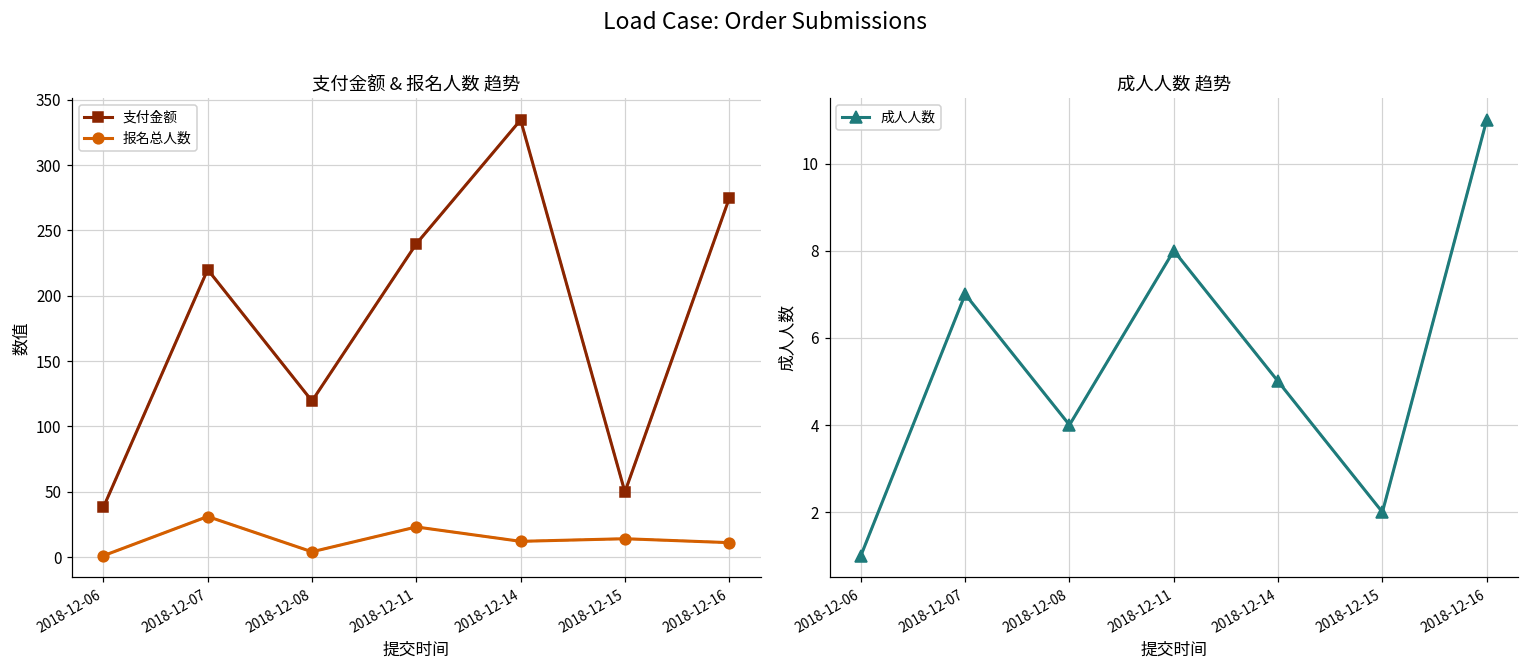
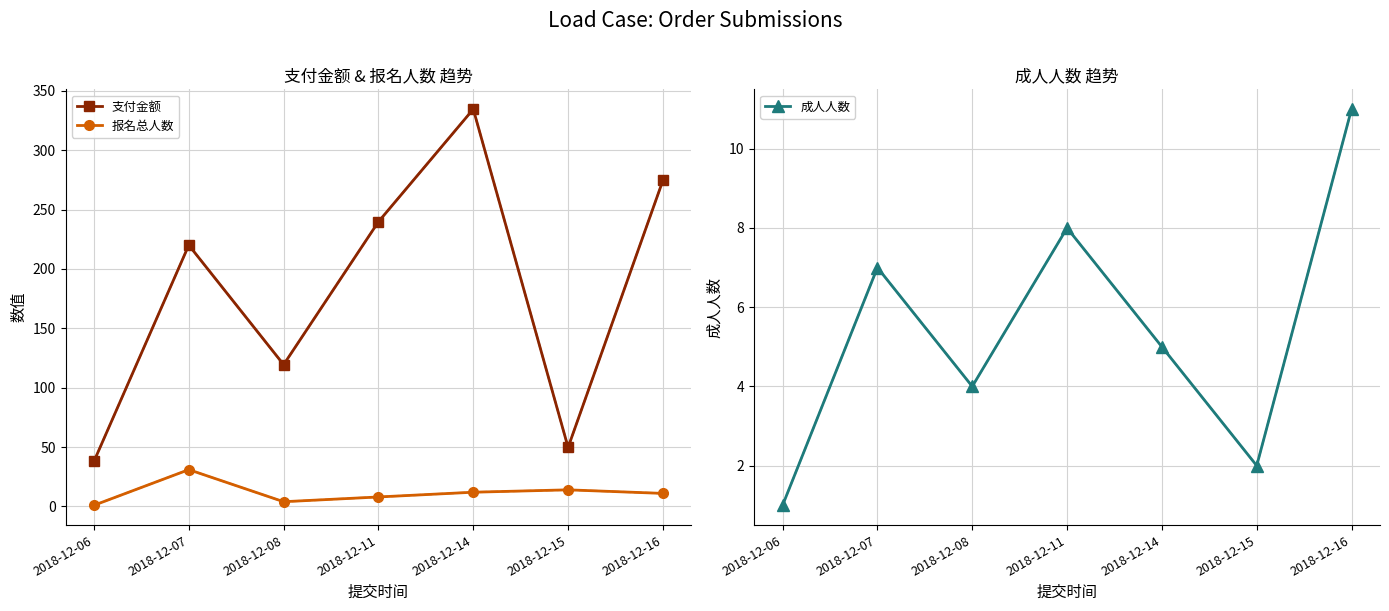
支付金额 & 报名人数 趋势, 报名总人数, 2018-12-11: 23 -> 8
